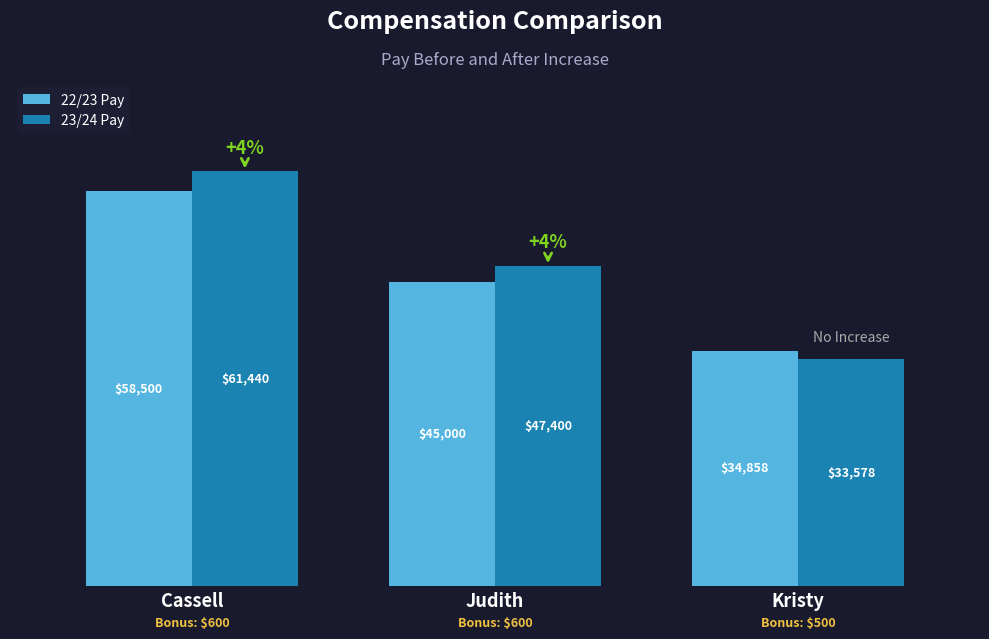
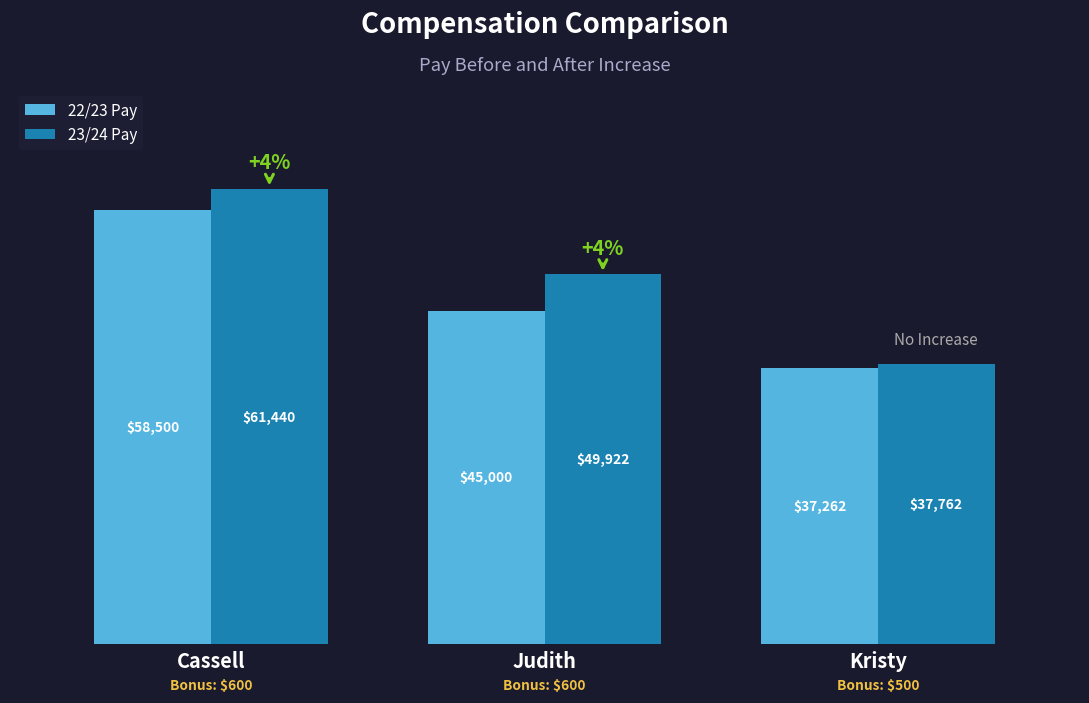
23/24 Pay, Judith: $47,400 -> $49,922
22/23 Pay, Kristy: $34,858 -> $37,262
23/24 Pay, Kristy: $33,578 -> $37,762
